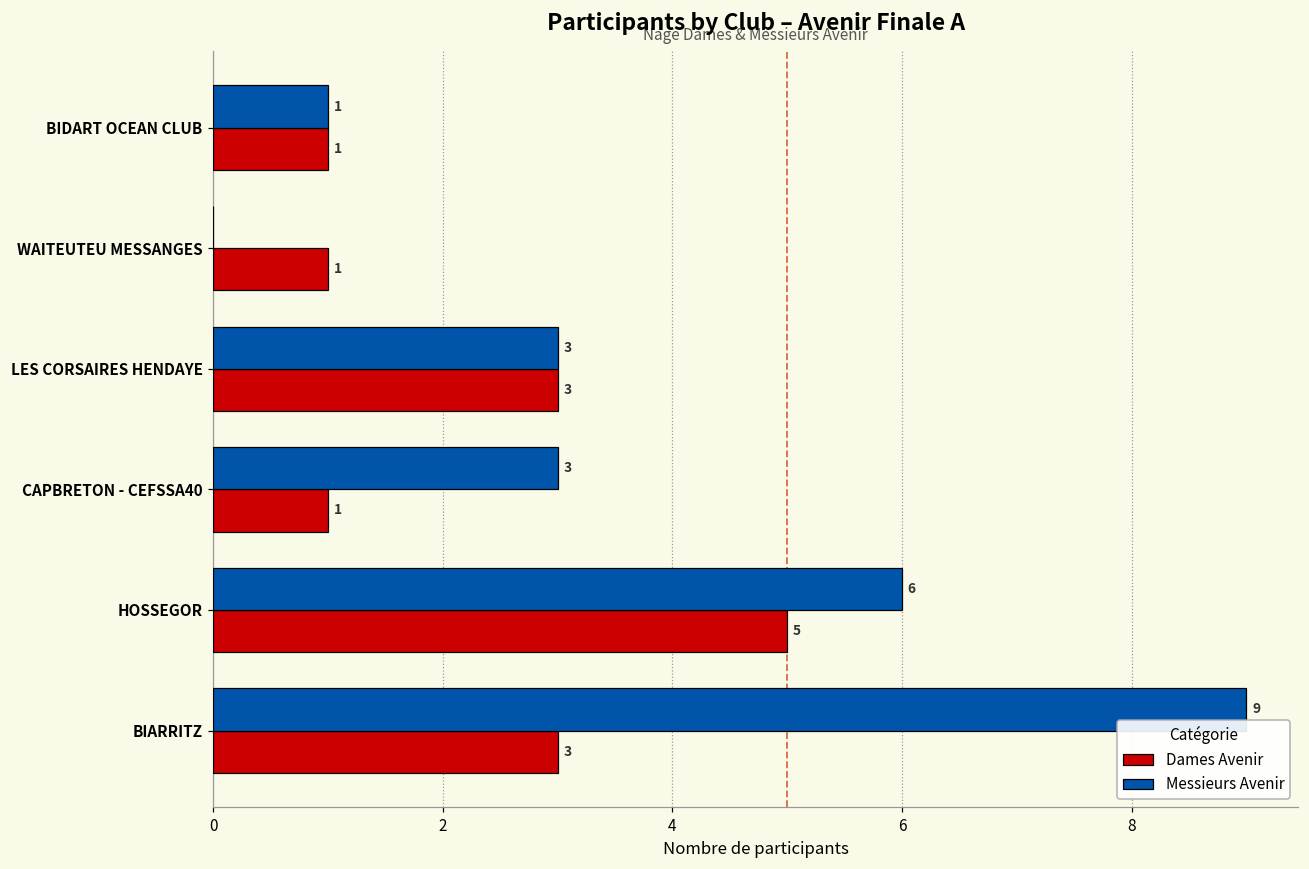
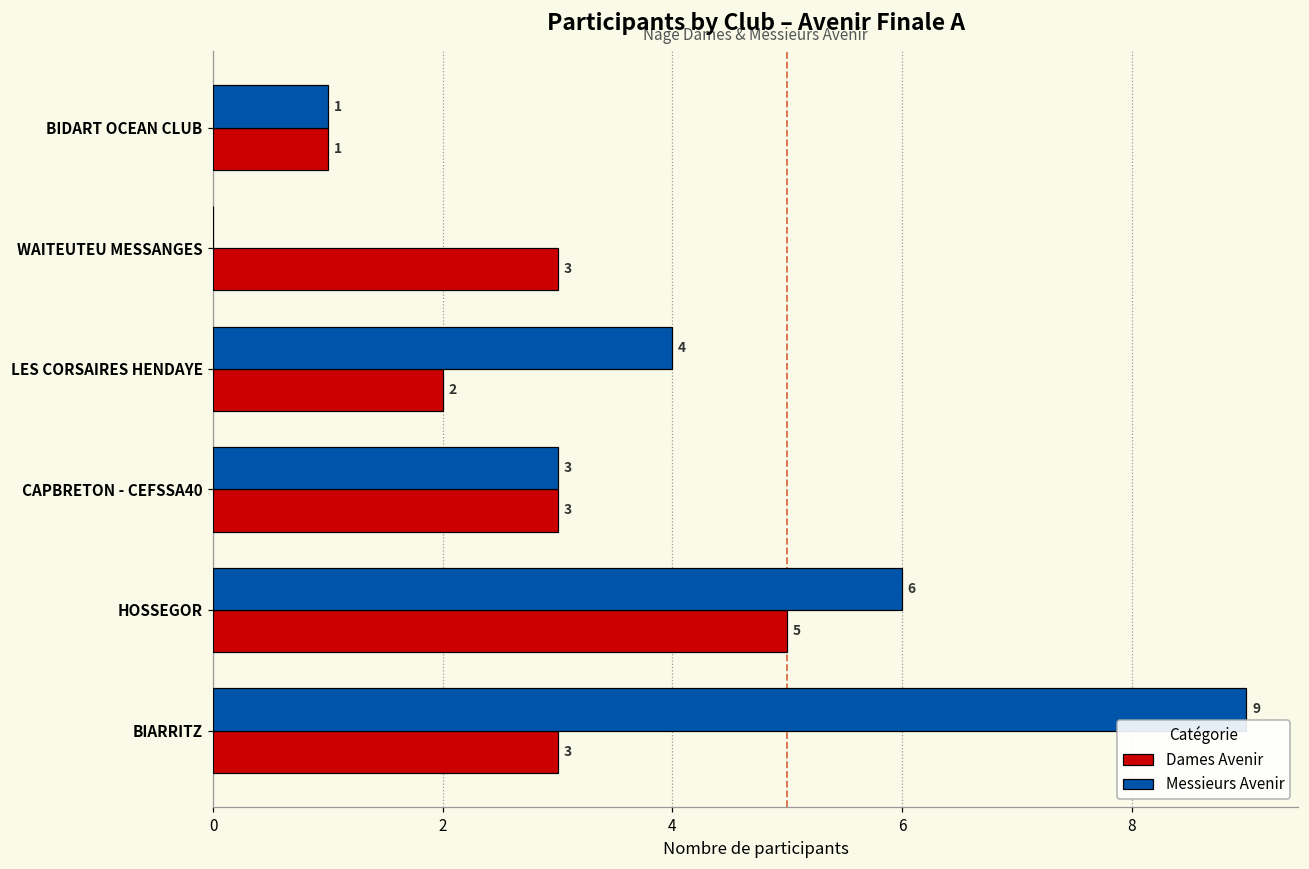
Dames Avenir, WAITEUTEU MESSANGES: 1 -> 3
Messieurs Avenir, LES CORSAIRES HENDAYE: 3 -> 4
Dames Avenir, LES CORSAIRES HENDAYE: 3 -> 2
Dames Avenir, CAPBRETON - CEFSSA40: 1 -> 3
